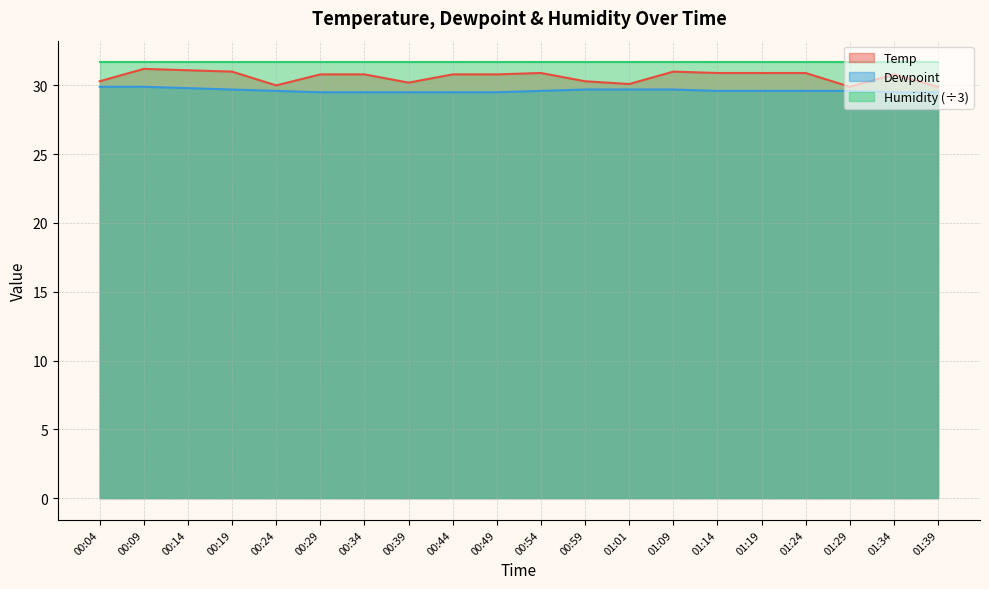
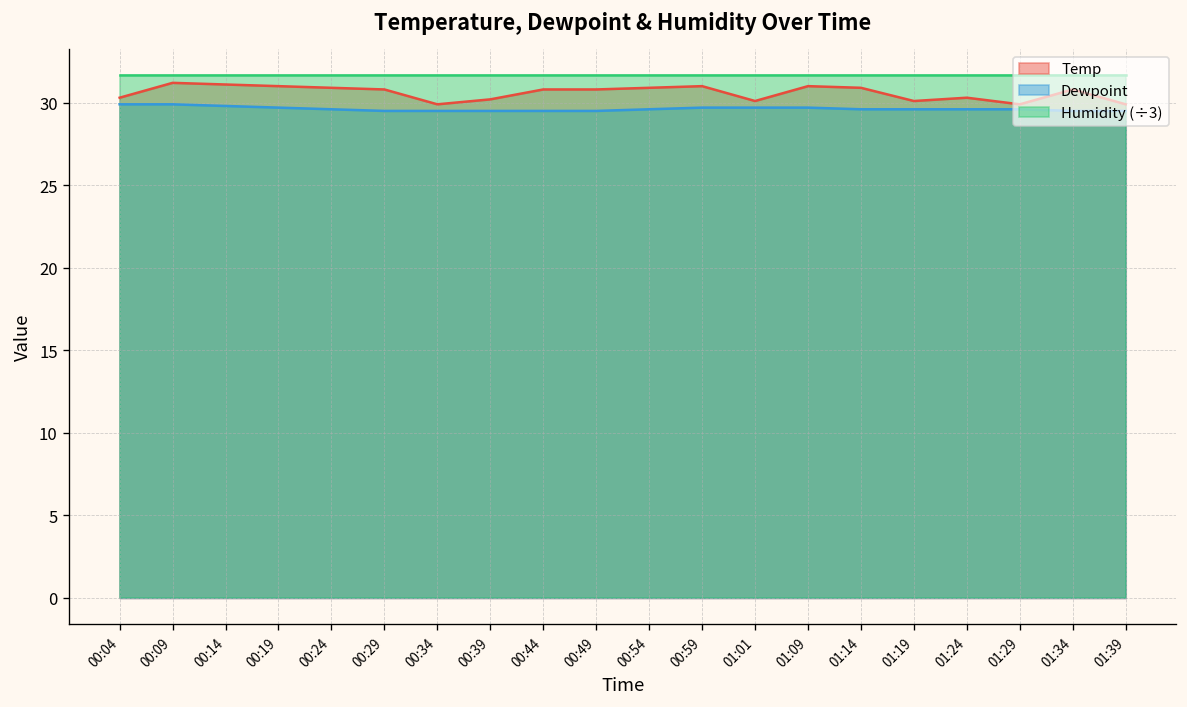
Temp, 00:24: 30.0 -> 30.9
Temp, 00:34: 30.8 -> 29.9
Temp, 00:59: 30.3 -> 31.0
Temp, 01:19: 30.9 -> 30.1
Temp, 01:24: 30.9 -> 30.3
